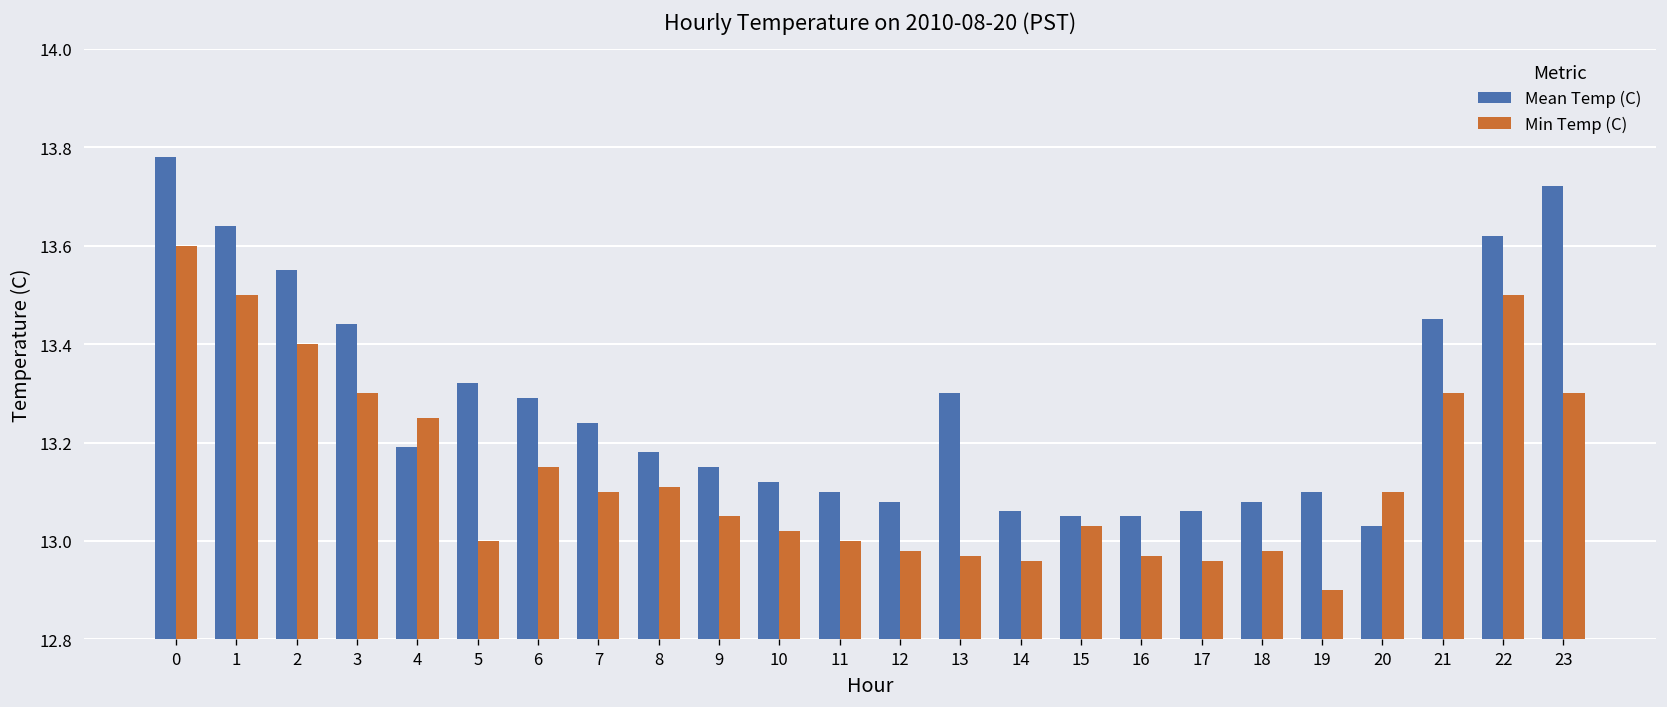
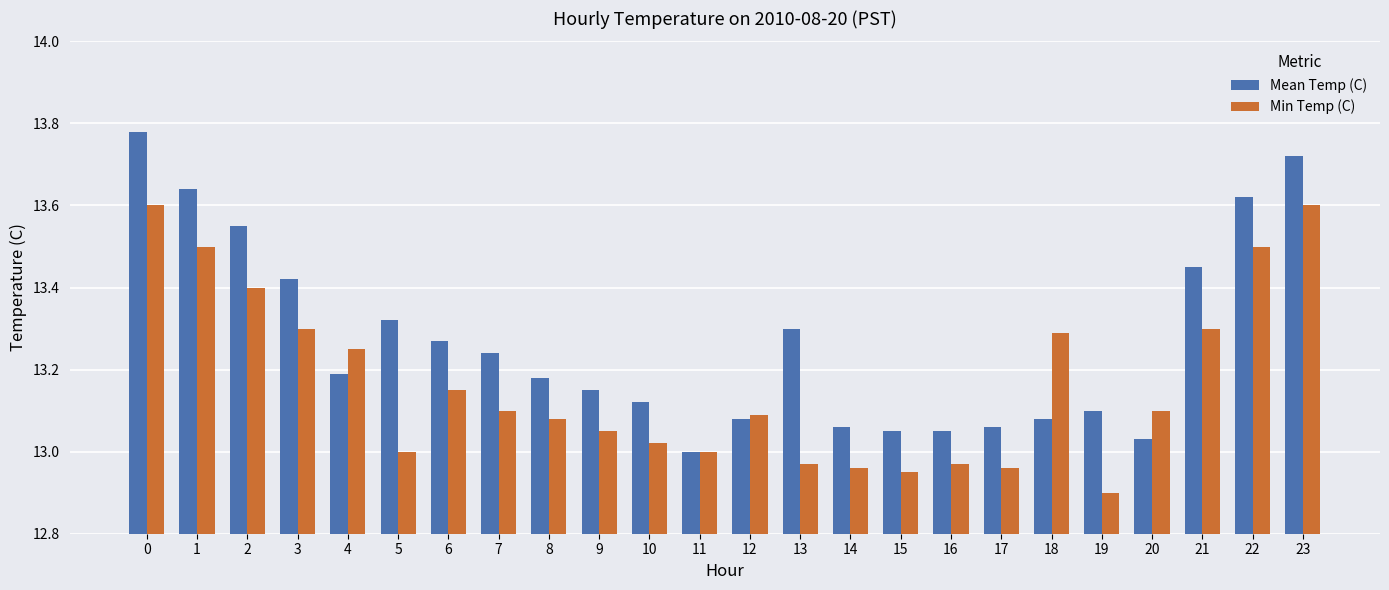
Mean Temp (C), 3: 13.44 -> 13.42
Mean Temp (C), 6: 13.29 -> 13.27
Min Temp (C), 8: 13.11 -> 13.08
Mean Temp (C), 11: 13.1 -> 13.0
Min Temp (C), 12: 12.98 -> 13.09
Min Temp (C), 15: 13.03 -> 12.95
Min Temp (C), 18: 12.98 -> 13.29
Min Temp (C), 23: 13.3 -> 13.6
